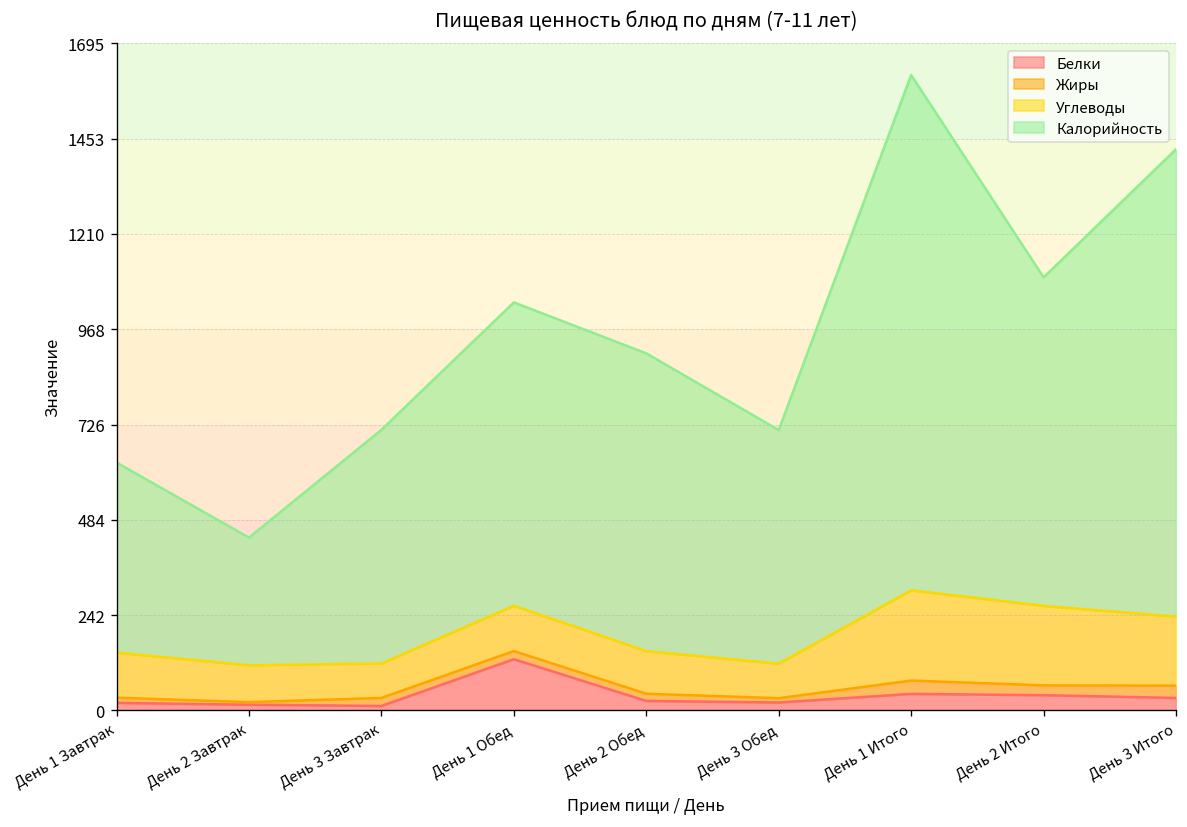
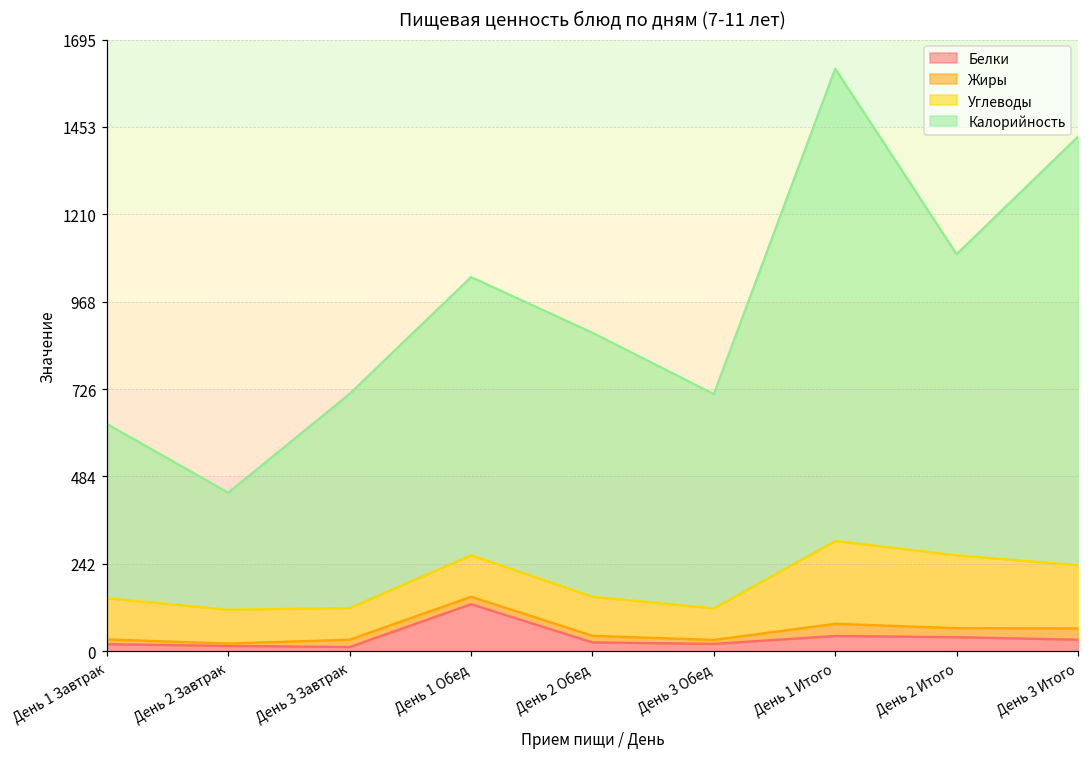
Калорийность, День 2 Обед: 760 -> 730
